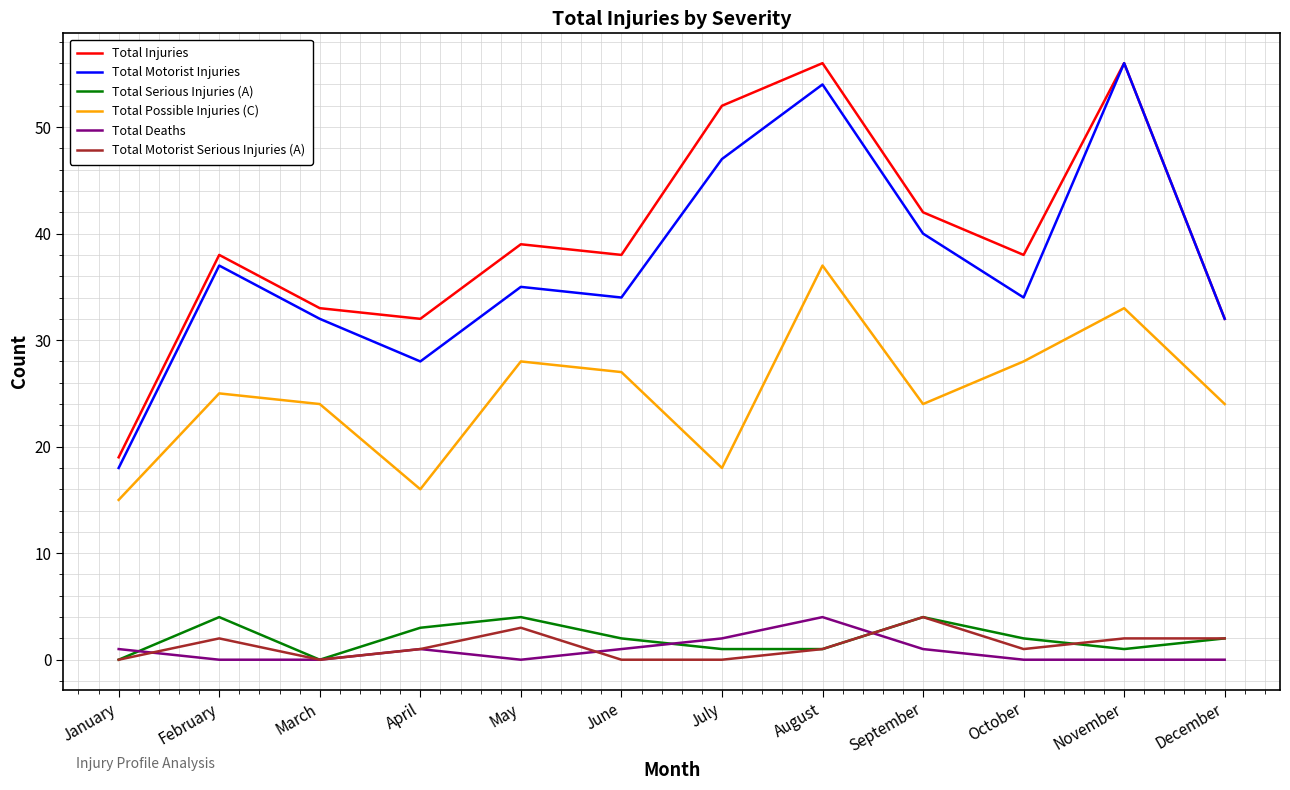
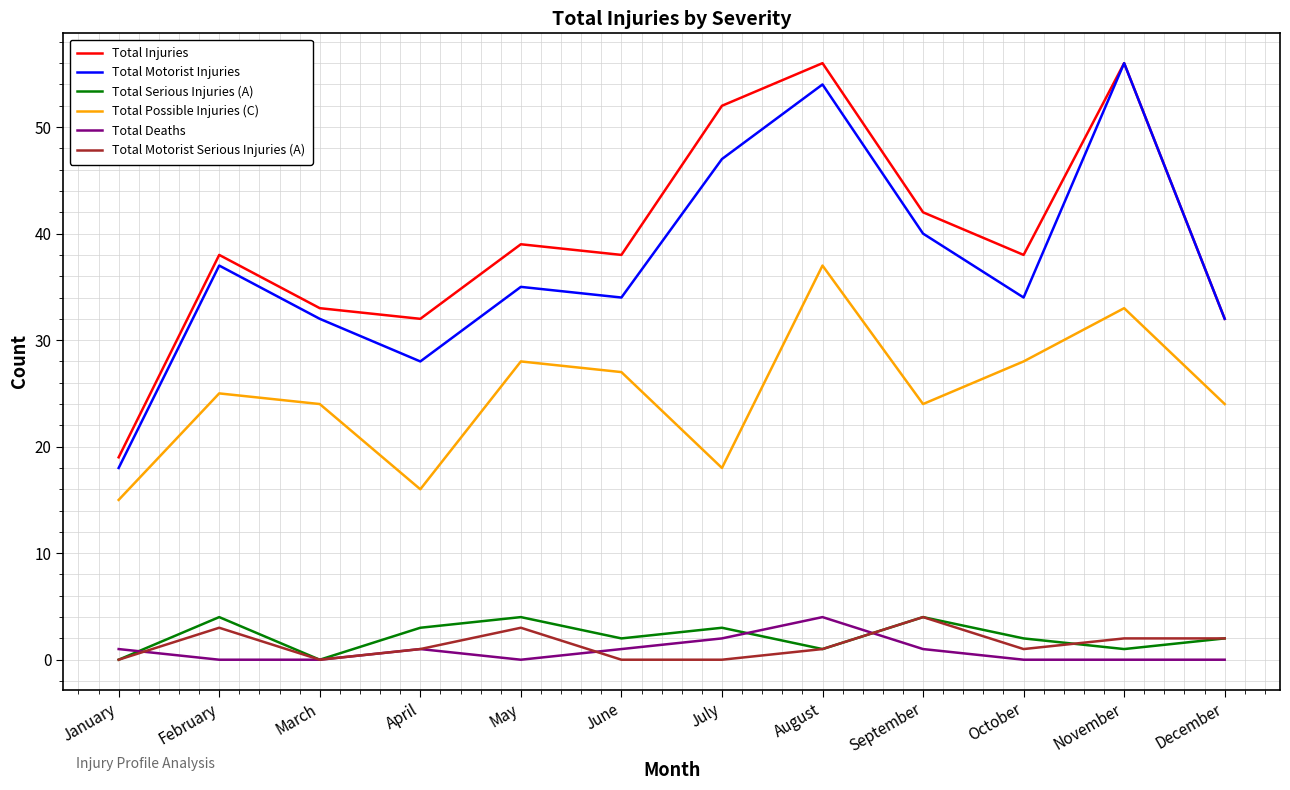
Total Motorist Serious Injuries (A), February: 2 -> 3
Total Serious Injuries (A), July: 1 -> 3
